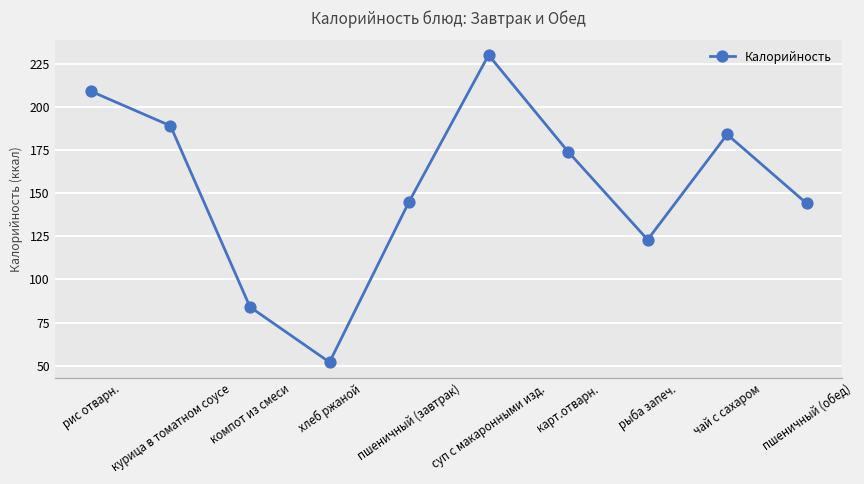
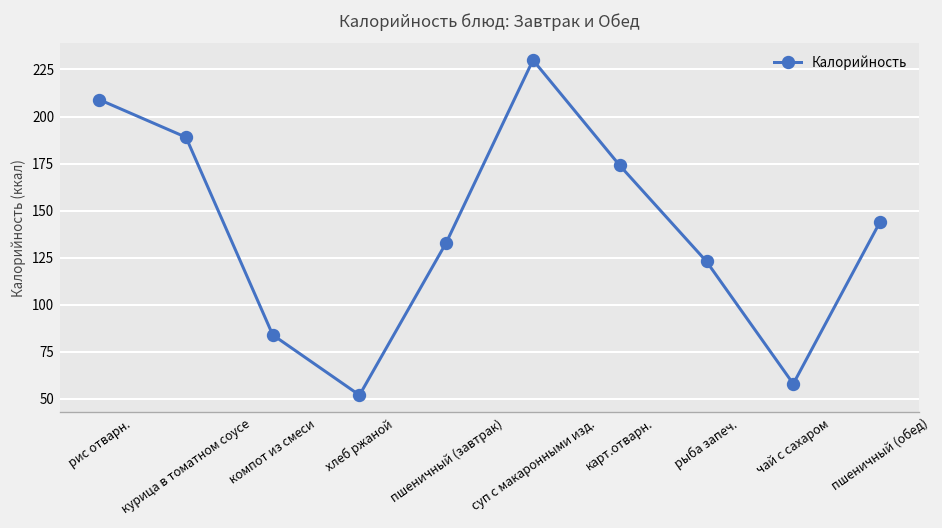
пшеничный (завтрак): 145 -> 133
чай с сахаром: 184 -> 58
